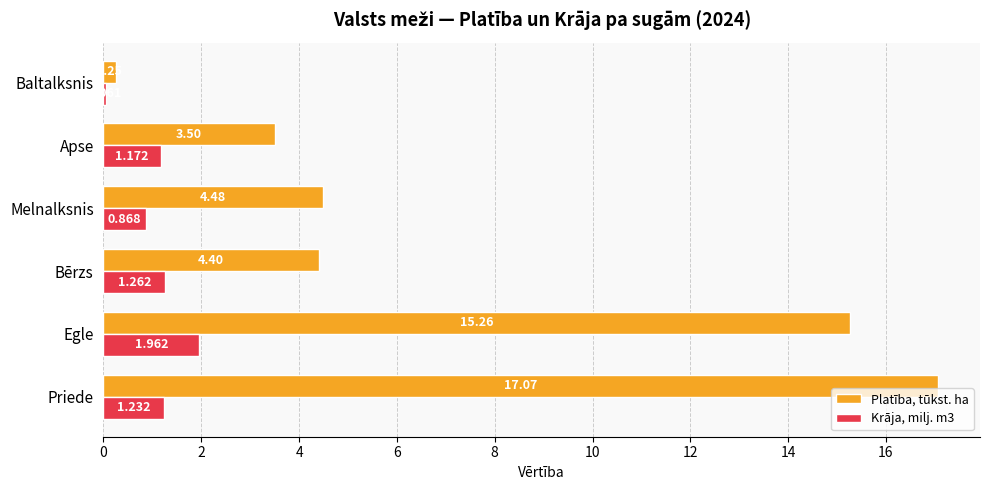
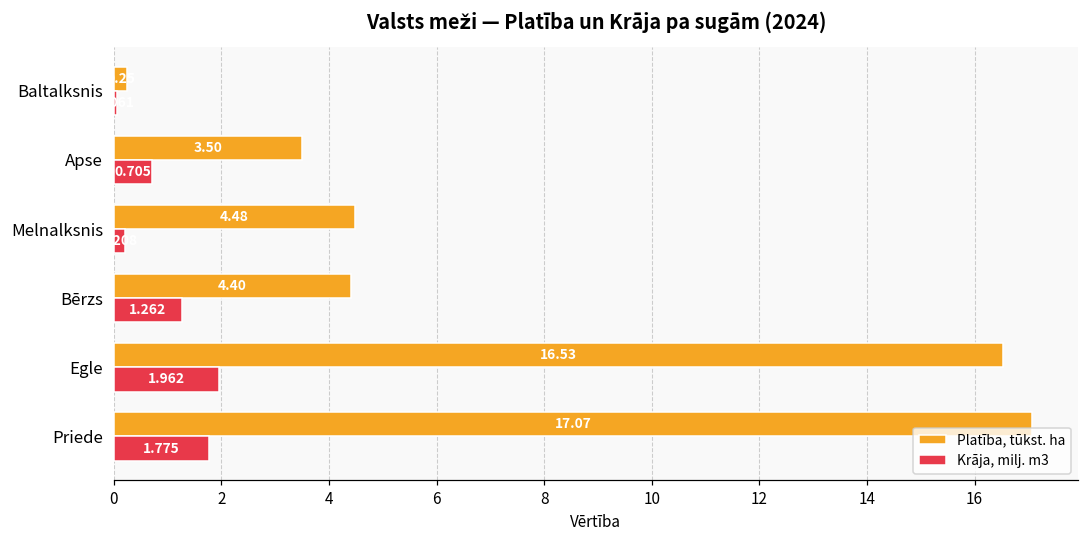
Krāja, milj. m3, Apse: 1.172 -> 0.705
Krāja, milj. m3, Melnalksnis: 0.9 -> 0.2
Platība, tūkst. ha, Egle: 15.26 -> 16.53
Krāja, milj. m3, Priede: 1.232 -> 1.775
